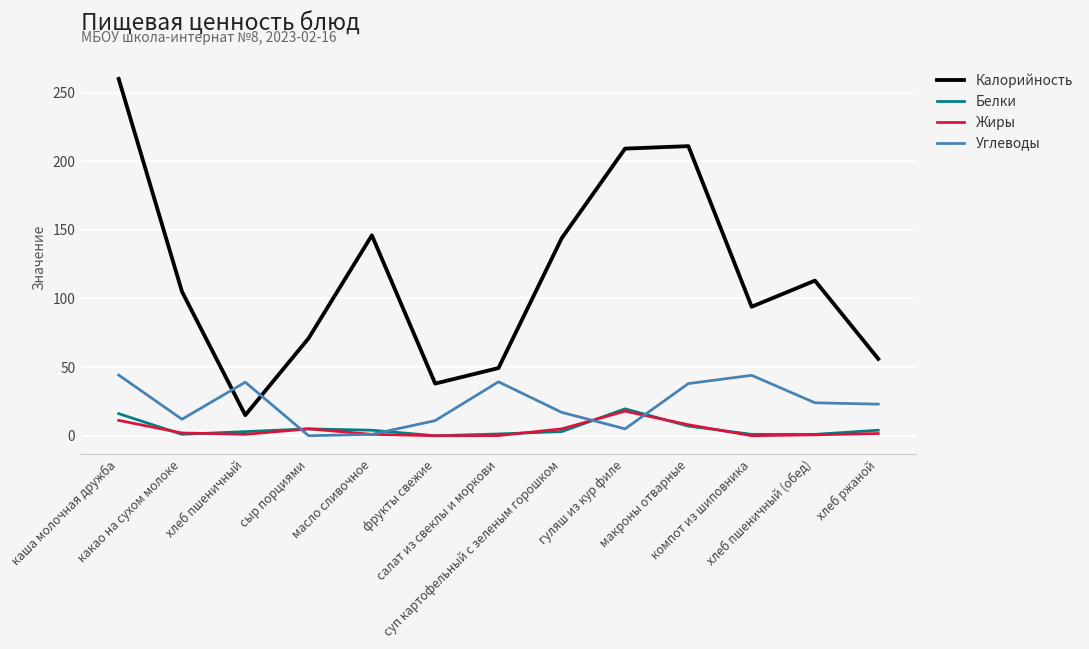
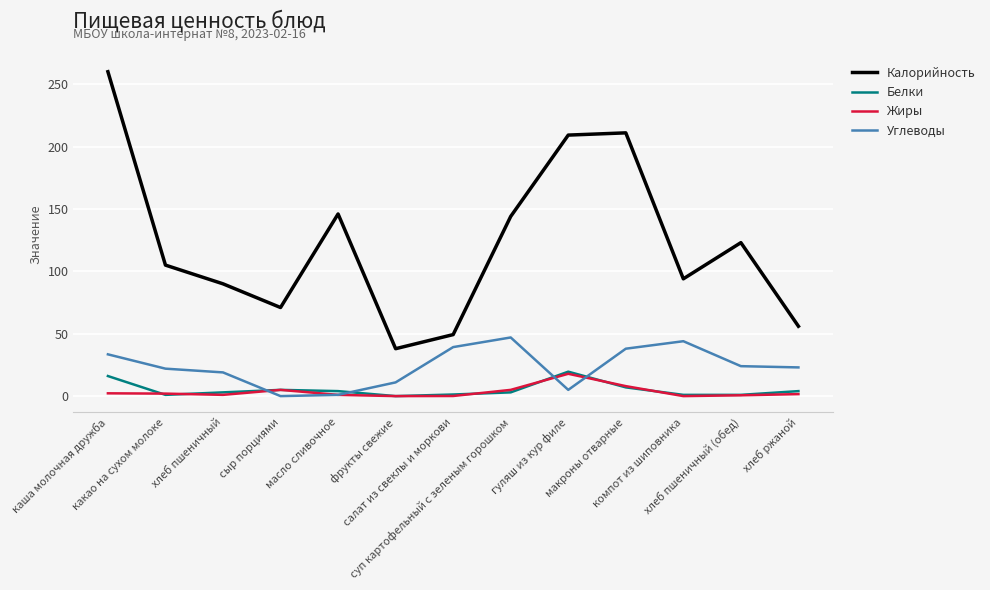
Жиры, каша молочная дружба: 11 -> 2
Углеводы, каша молочная дружба: 44 -> 33
Углеводы, какао на сухом молоке: 12 -> 22
Калорийность, хлеб пшеничный: 15 -> 90
Углеводы, хлеб пшеничный: 39 -> 19
Углеводы, суп картофельный с зеленым горошком: 17 -> 47
Калорийность, хлеб пшеничный (обед): 113 -> 123
